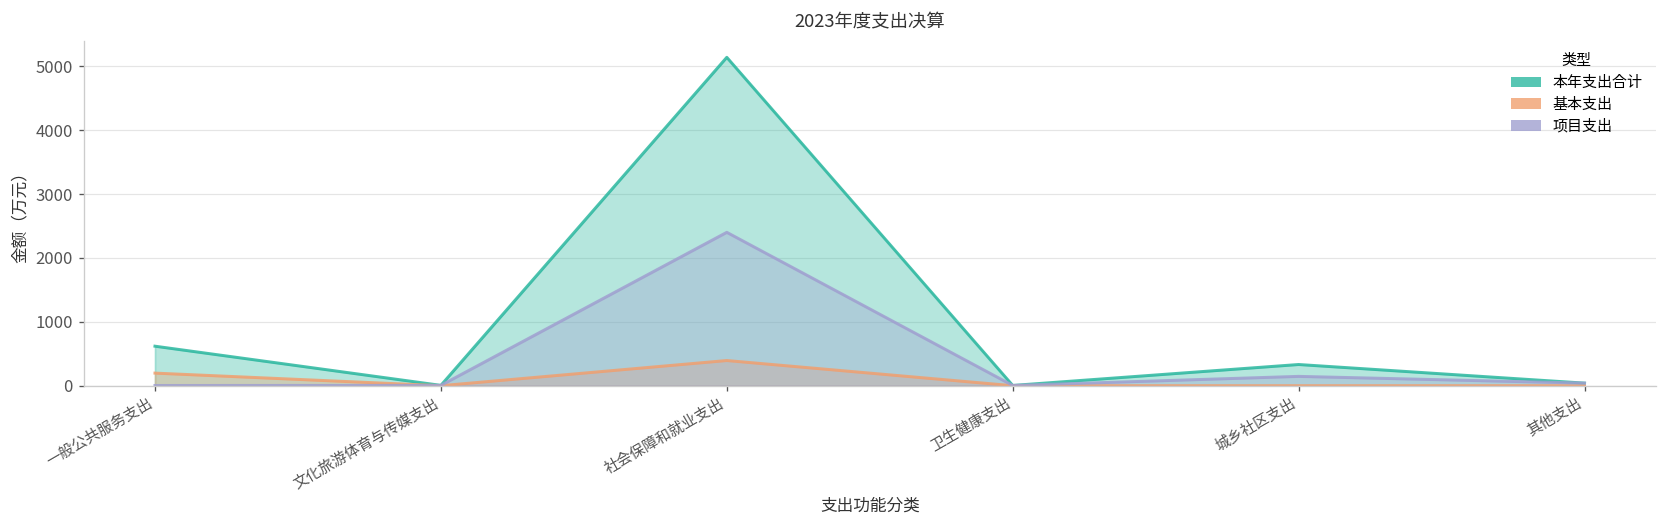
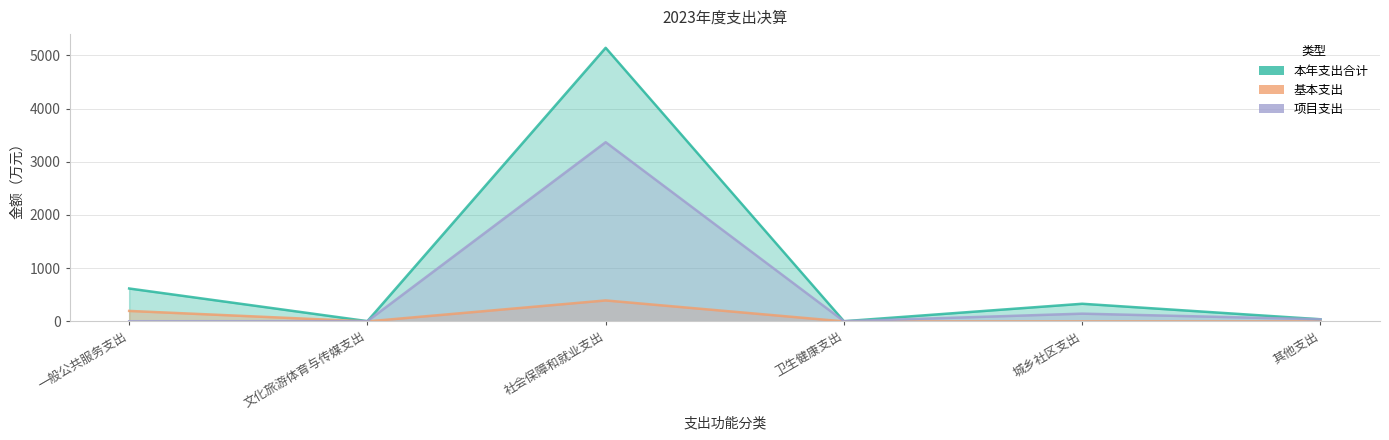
项目支出, 社会保障和就业支出: 2400 -> 3400
